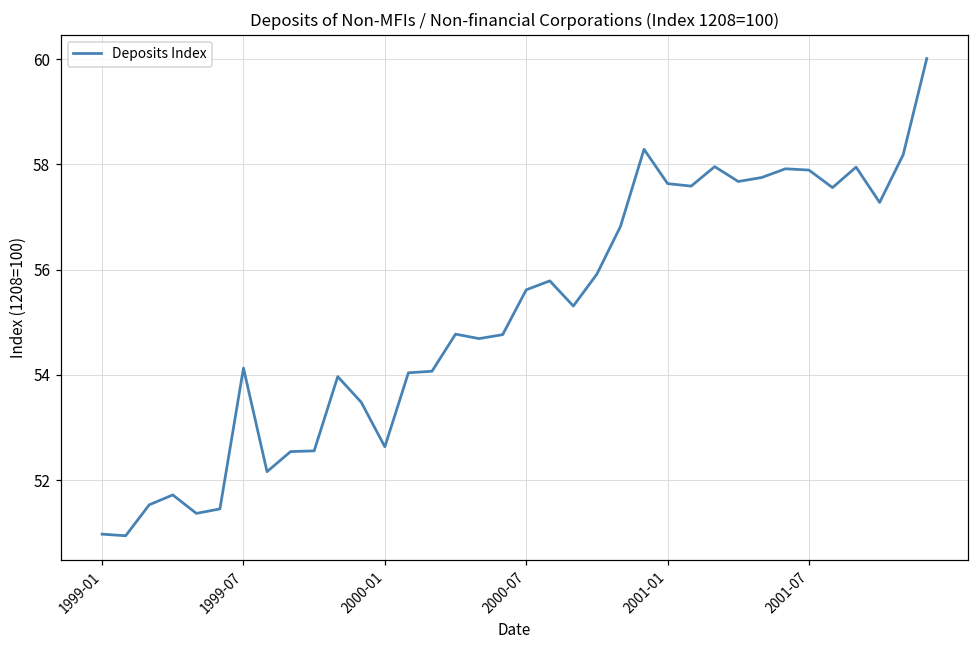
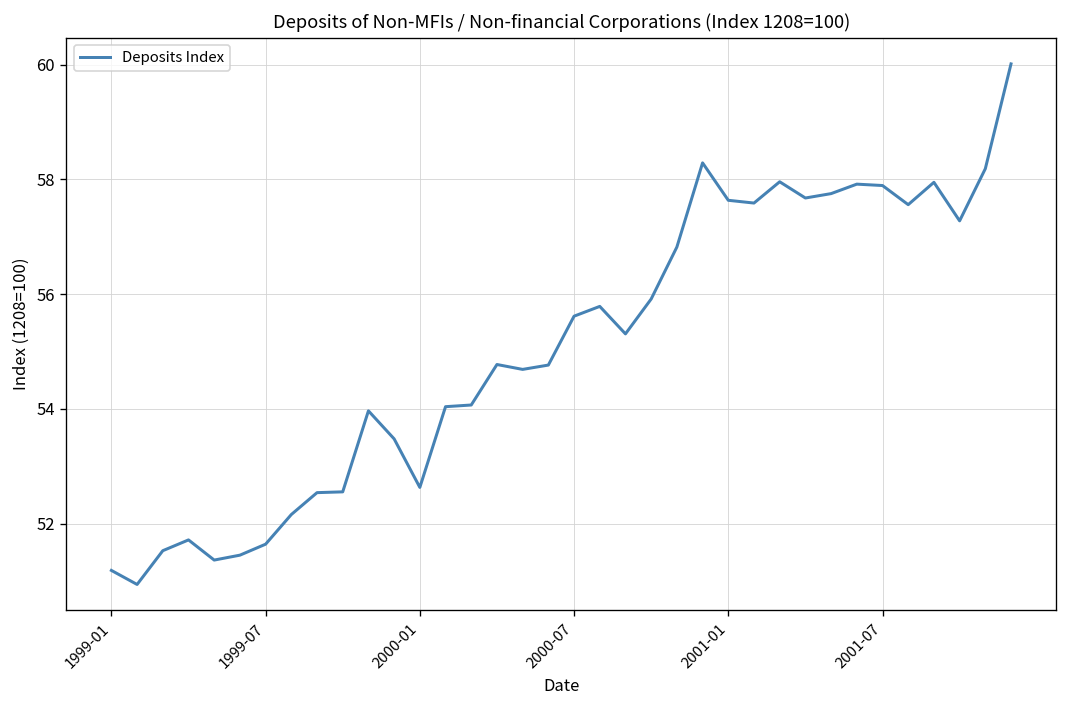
1999-01: 51.0 -> 51.2
1999-07: 54.1 -> 51.6
